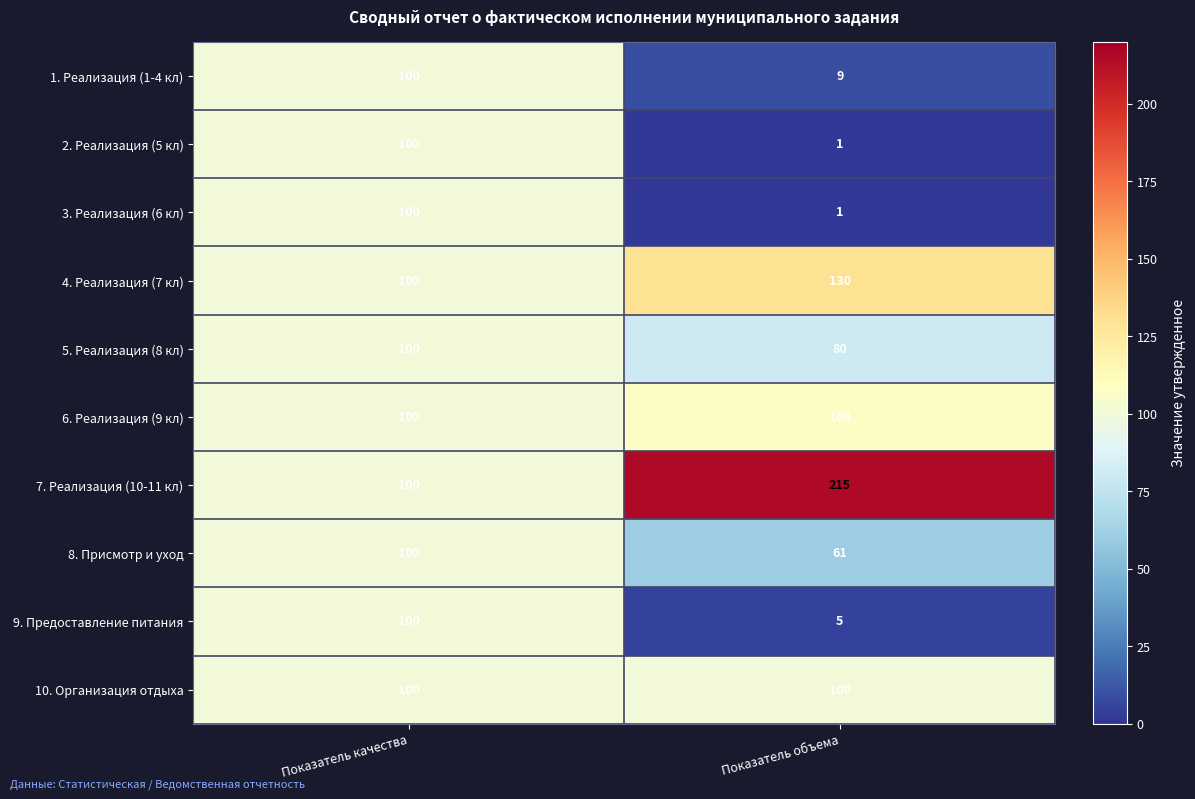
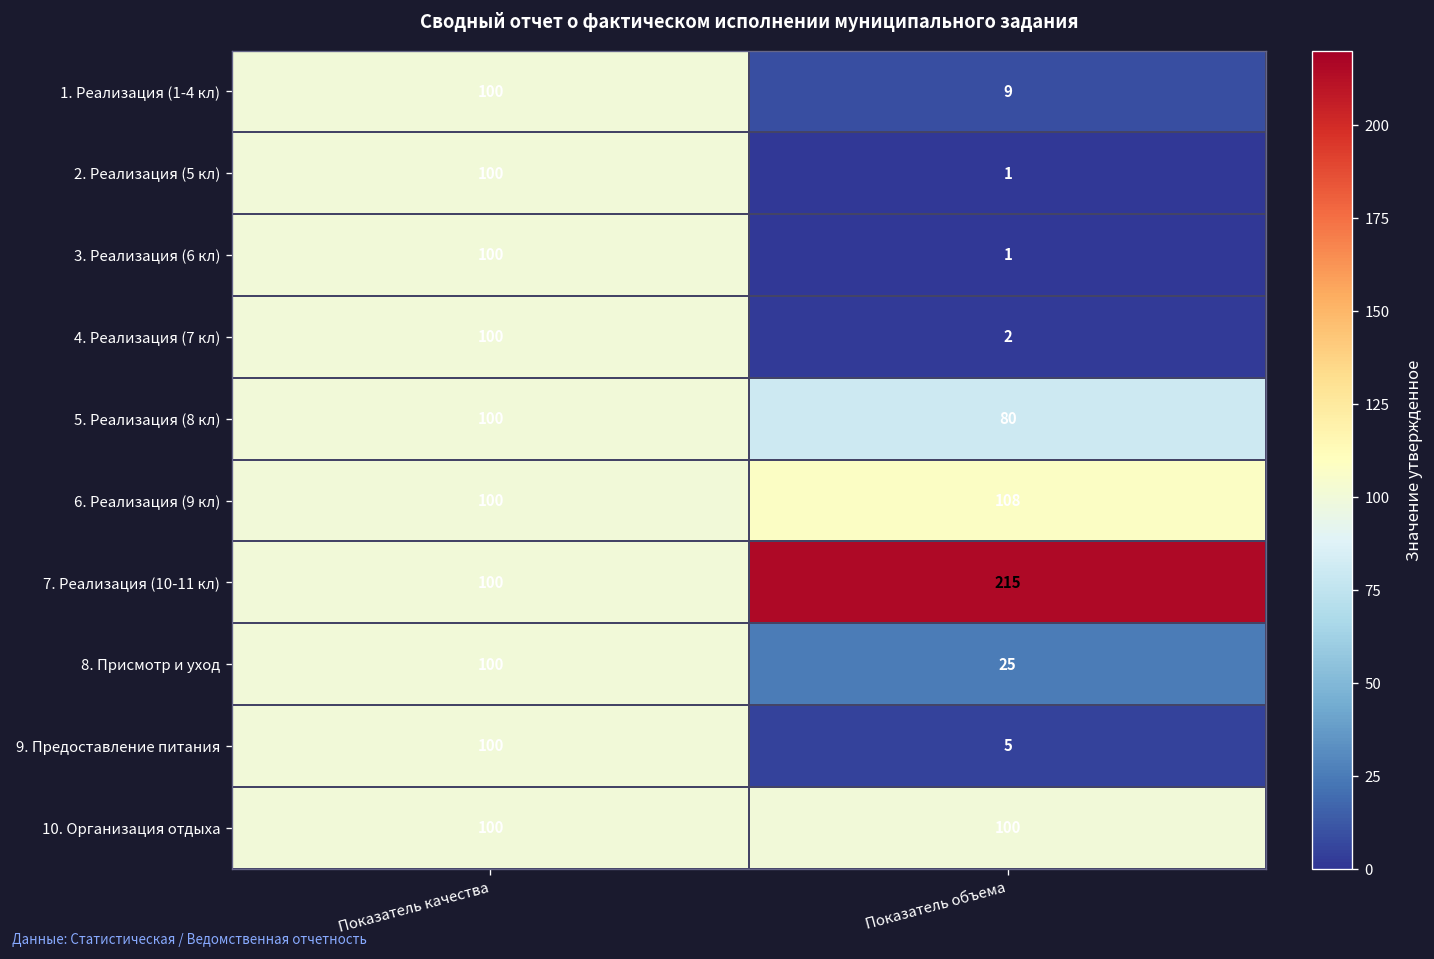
4. Реализация (7 кл), Показатель объема: 130 -> 2
8. Присмотр и уход, Показатель объема: 61 -> 25
